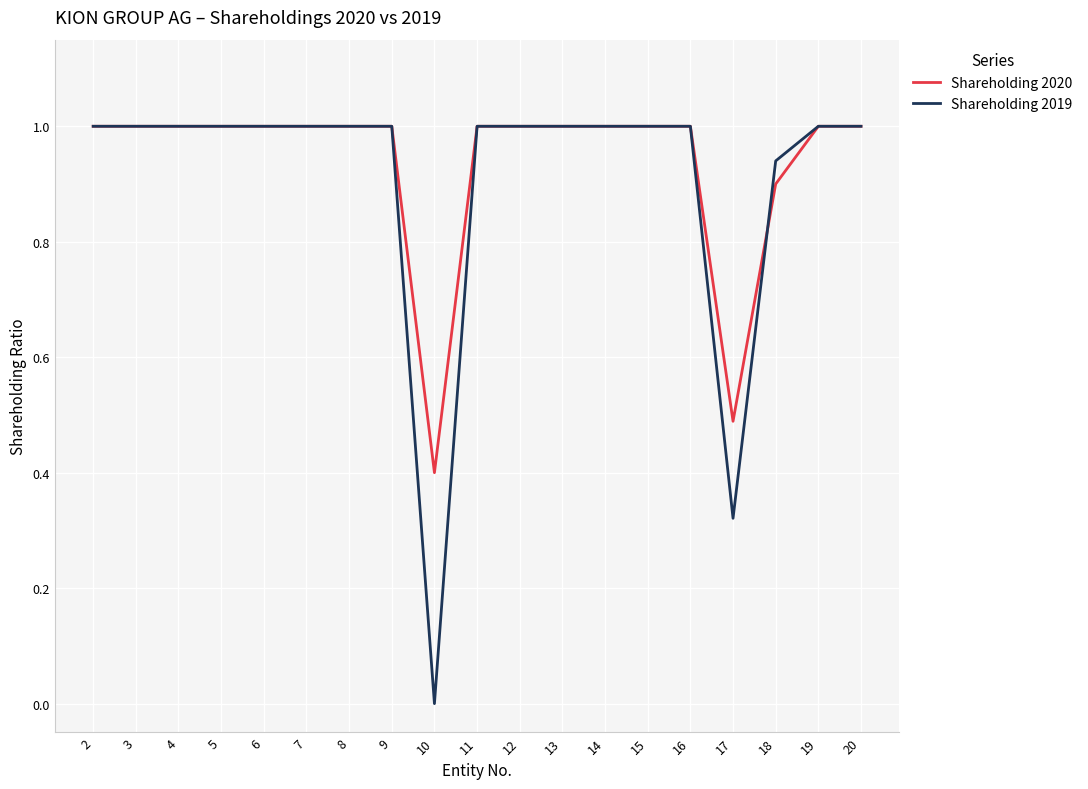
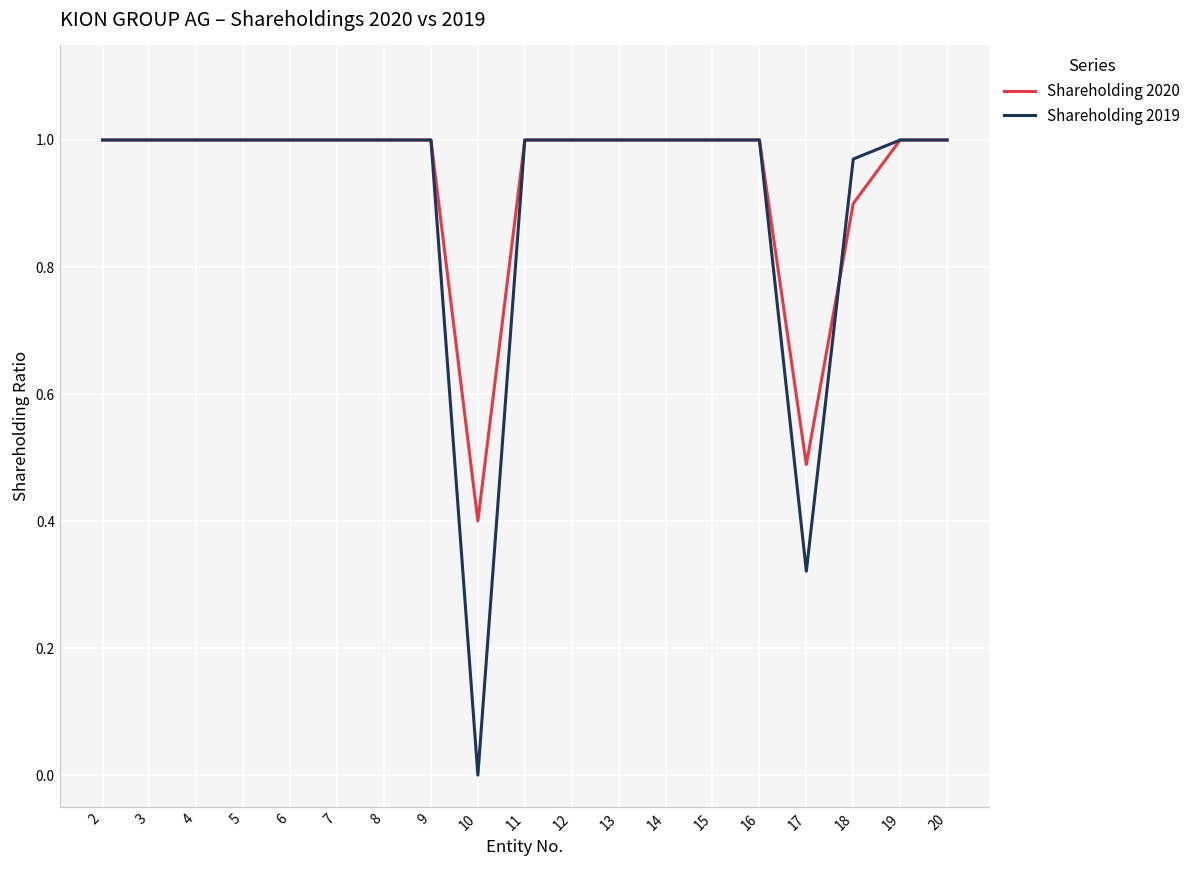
Shareholding 2019, 18: 0.94 -> 0.97
